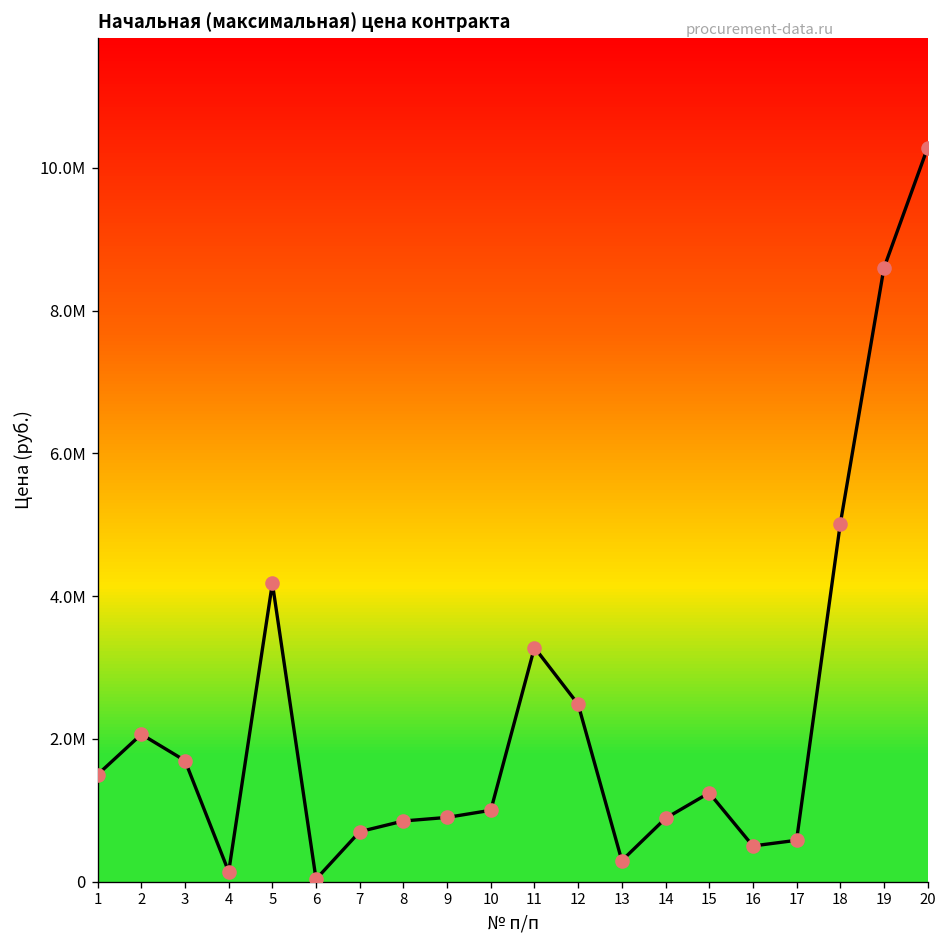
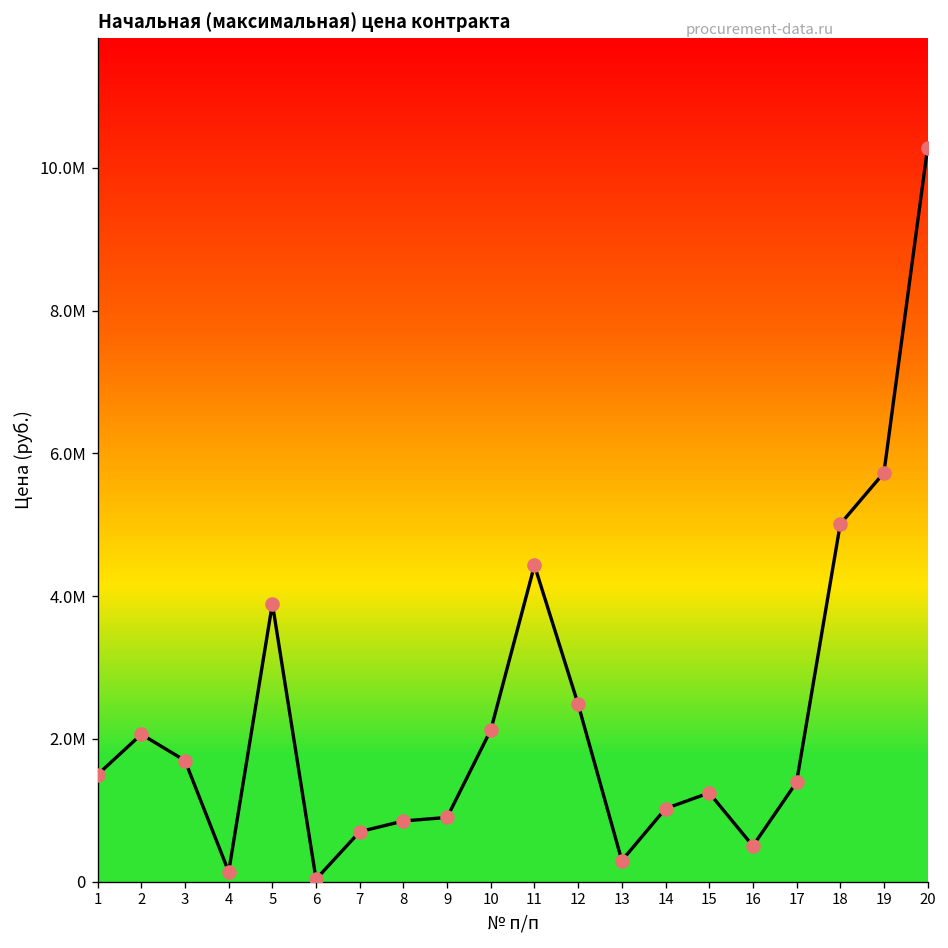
5: 4200000 -> 3900000
10: 1000000 -> 2100000
11: 3300000 -> 4400000
14: 900000 -> 1000000
17: 600000 -> 1400000
19: 8600000 -> 5700000
